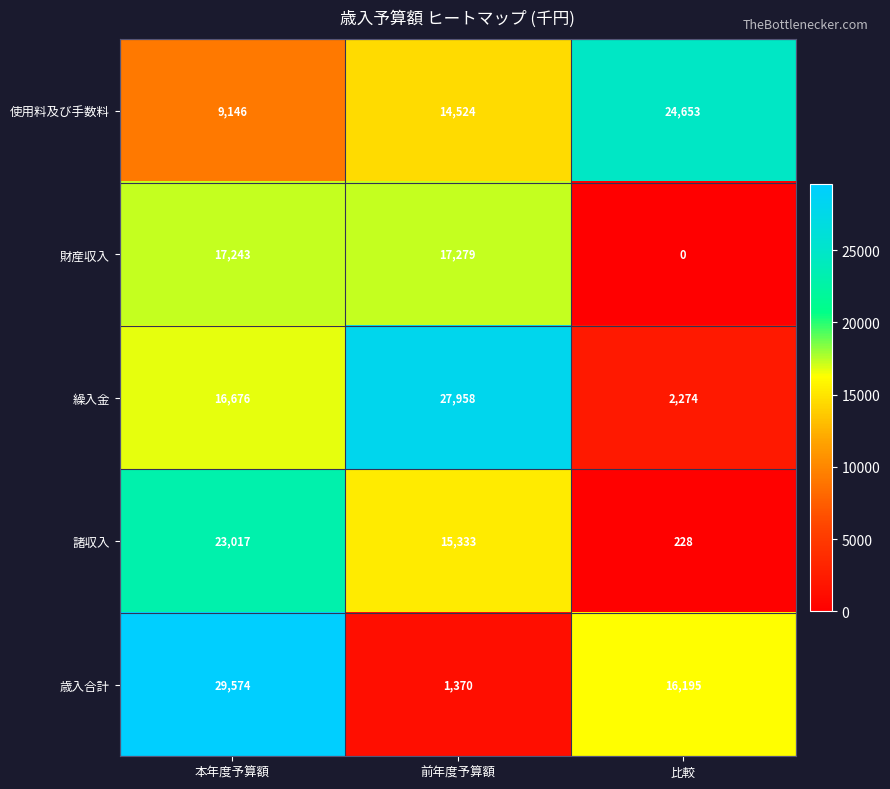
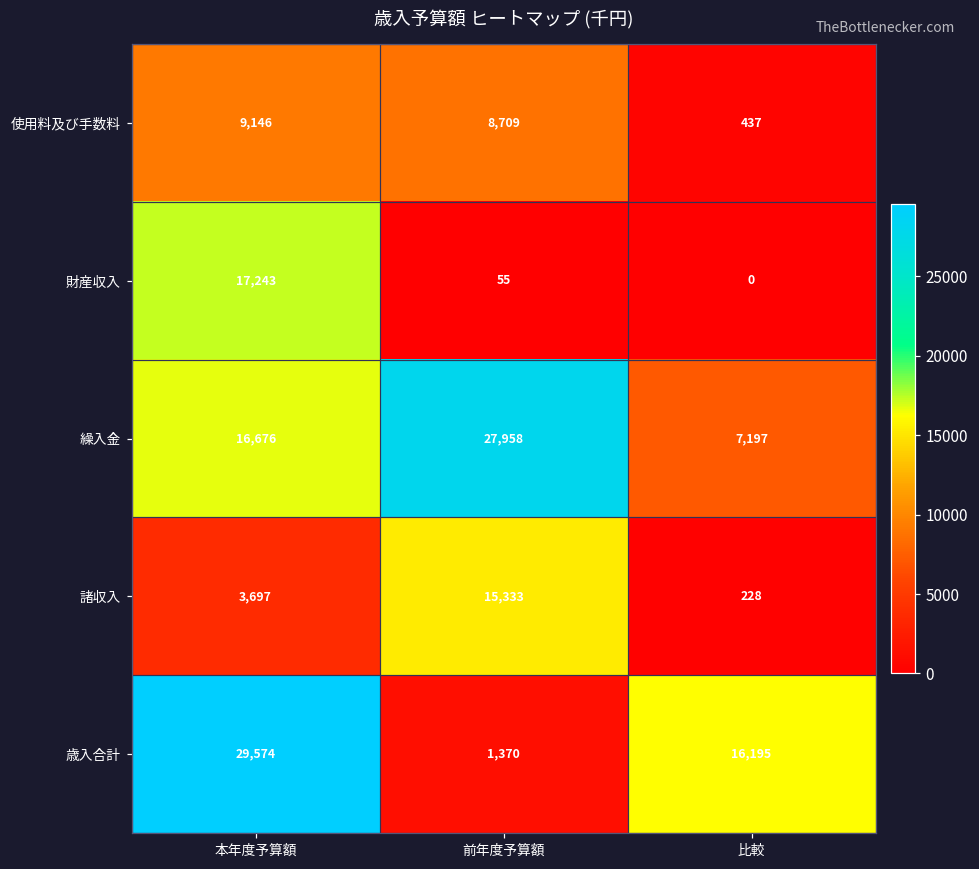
使用料及び手数料, 前年度予算額: 14,524 -> 8,709
使用料及び手数料, 比較: 24,653 -> 437
財産収入, 前年度予算額: 17,279 -> 55
繰入金, 比較: 2,274 -> 7,197
諸収入, 本年度予算額: 23,017 -> 3,697
